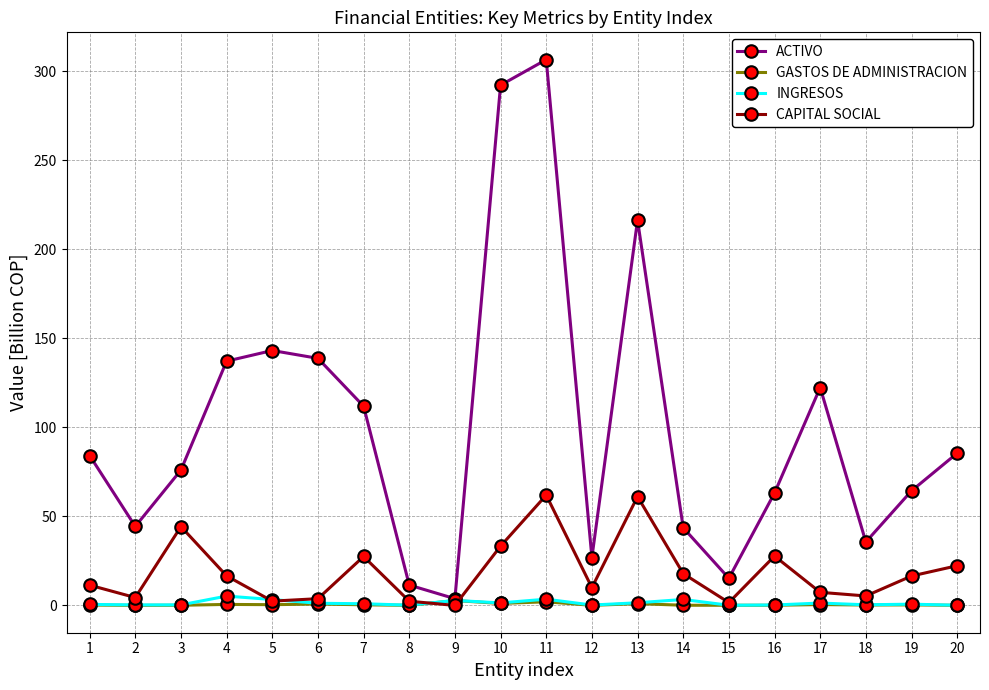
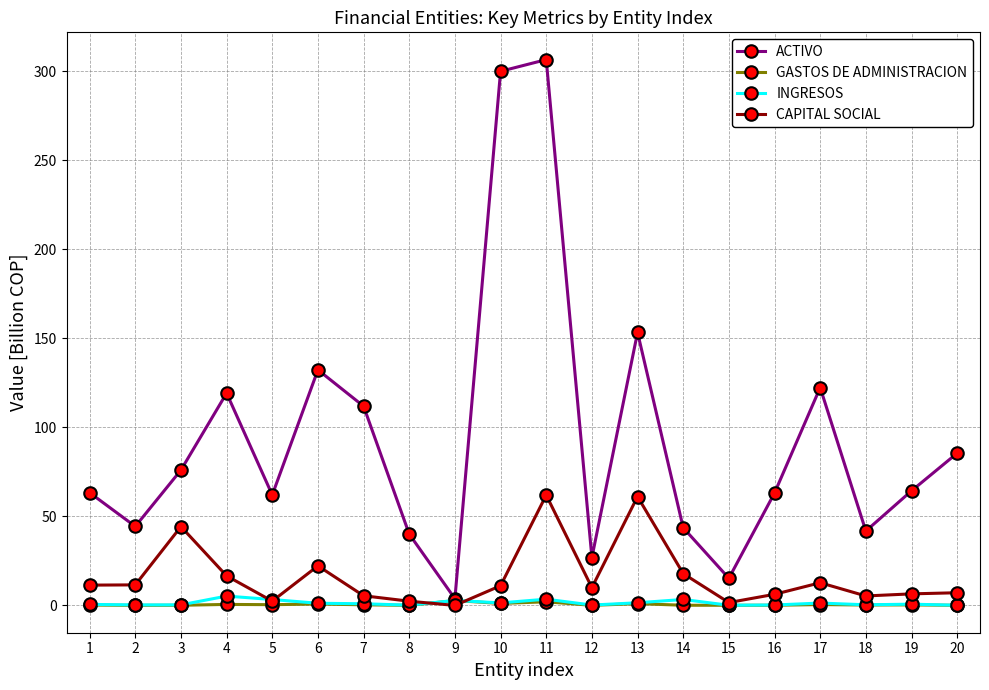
ACTIVO, 1: 84 -> 63
CAPITAL SOCIAL, 2: 4 -> 12
ACTIVO, 4: 137 -> 119
ACTIVO, 5: 143 -> 62
ACTIVO, 6: 139 -> 132
CAPITAL SOCIAL, 6: 4 -> 22
CAPITAL SOCIAL, 7: 27 -> 5
ACTIVO, 8: 11 -> 40
ACTIVO, 10: 292 -> 300
CAPITAL SOCIAL, 10: 33 -> 11
ACTIVO, 13: 216 -> 153
CAPITAL SOCIAL, 16: 28 -> 6
CAPITAL SOCIAL, 17: 7 -> 13
ACTIVO, 18: 36 -> 42
CAPITAL SOCIAL, 19: 17 -> 6
CAPITAL SOCIAL, 20: 22 -> 7
